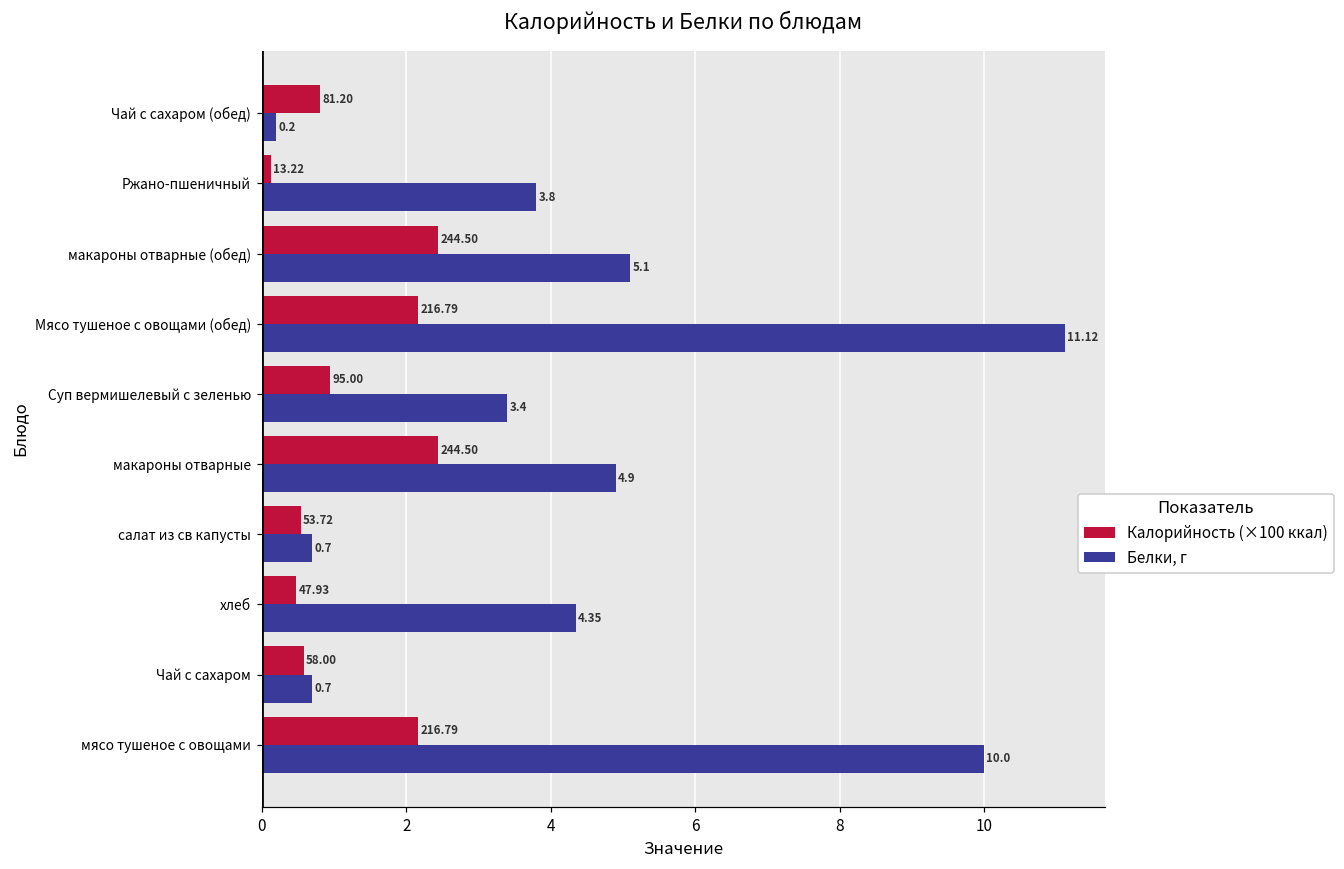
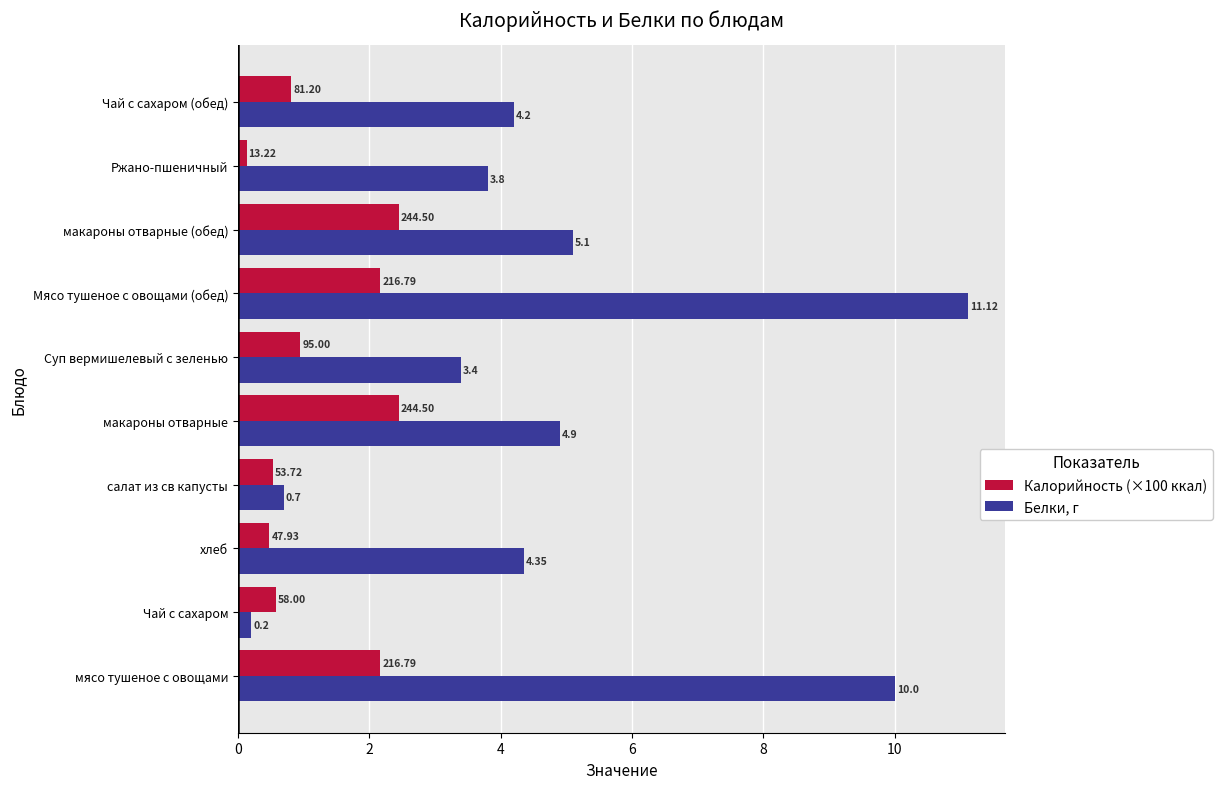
Белки, г, Чай с сахаром (обед): 0.2 -> 4.2
Белки, г, Чай с сахаром: 0.7 -> 0.2
